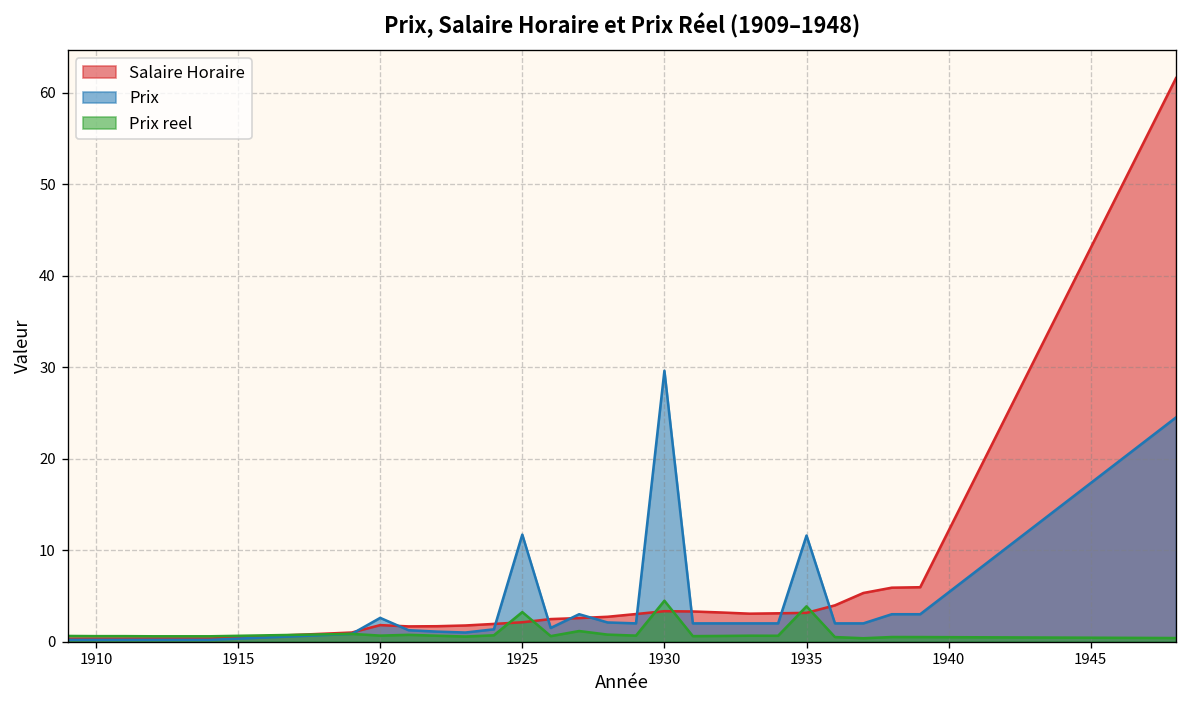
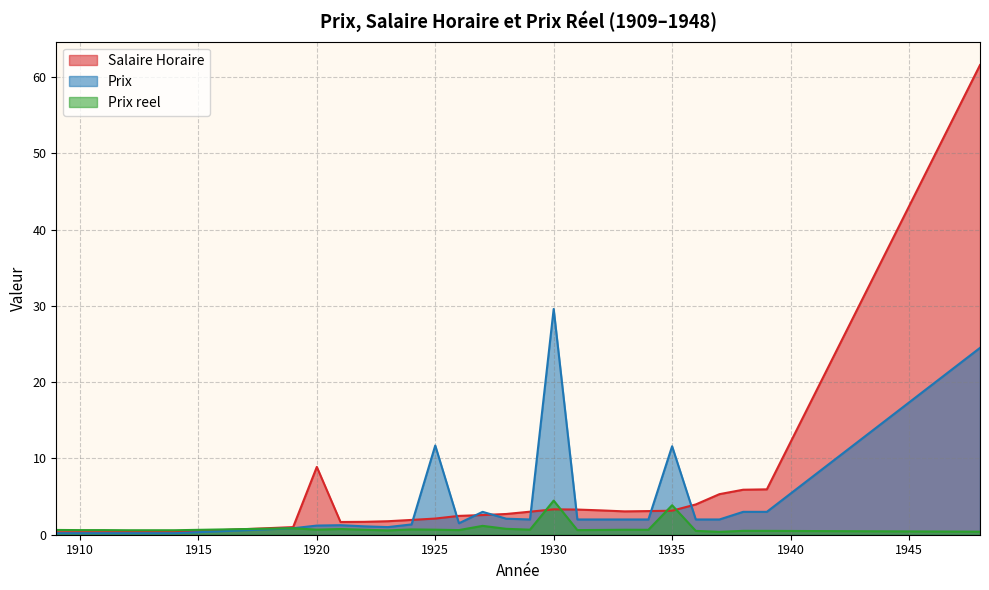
Salaire Horaire, 1920: 2 -> 9
Prix, 1920: 3 -> 1
Prix reel, 1925: 3 -> 1
